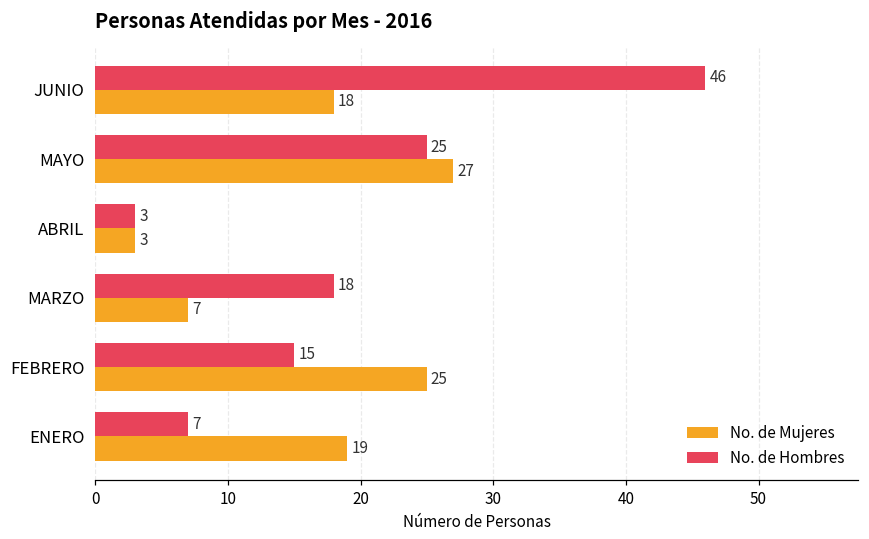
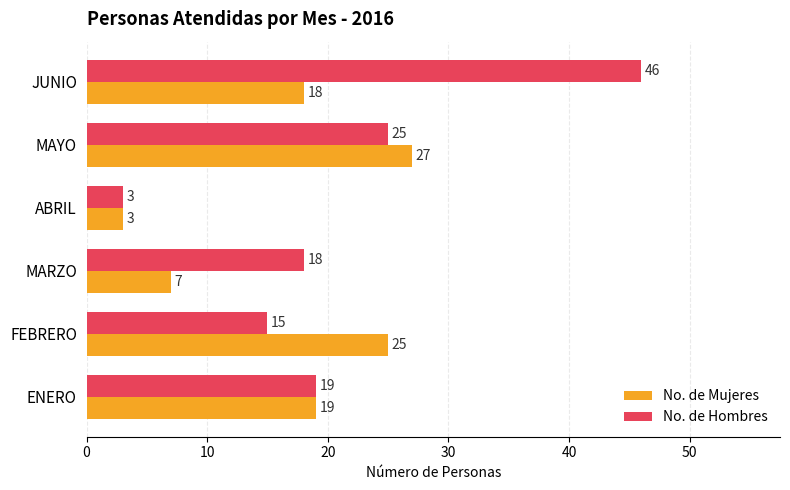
No. de Hombres, ENERO: 7 -> 19
